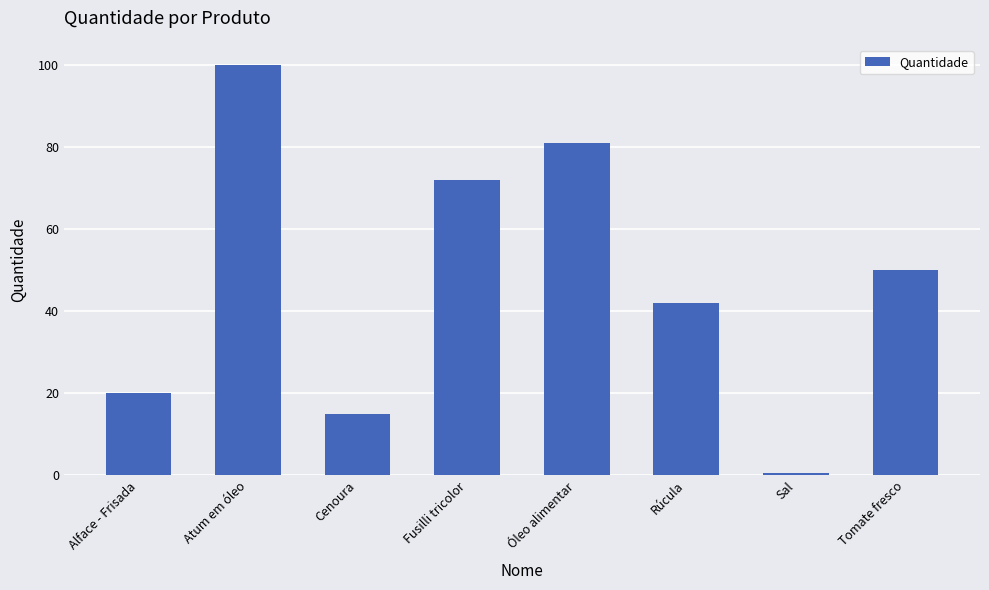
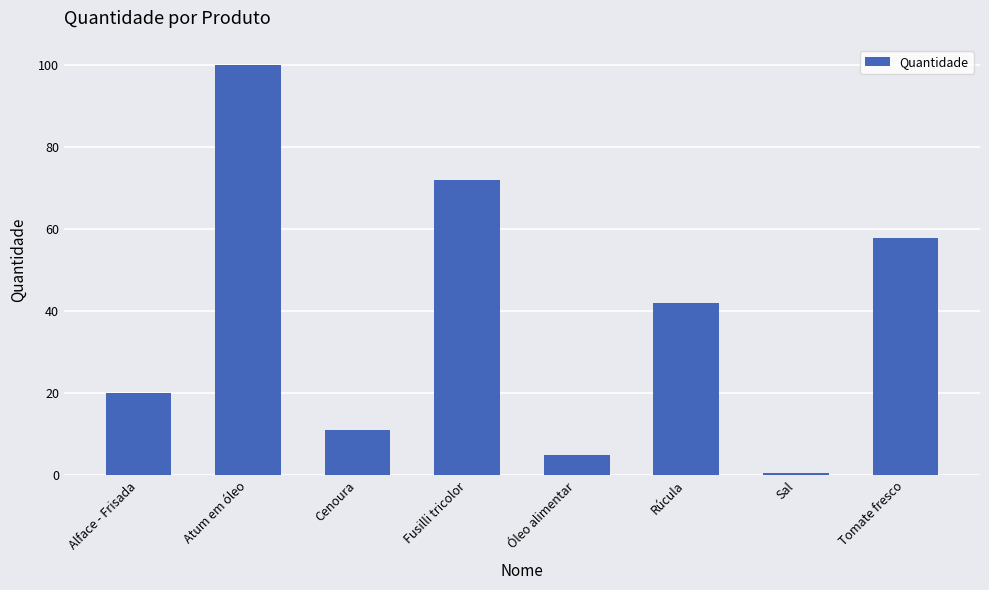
Cenoura: 15 -> 11
Óleo alimentar: 81 -> 5
Tomate fresco: 50 -> 58
